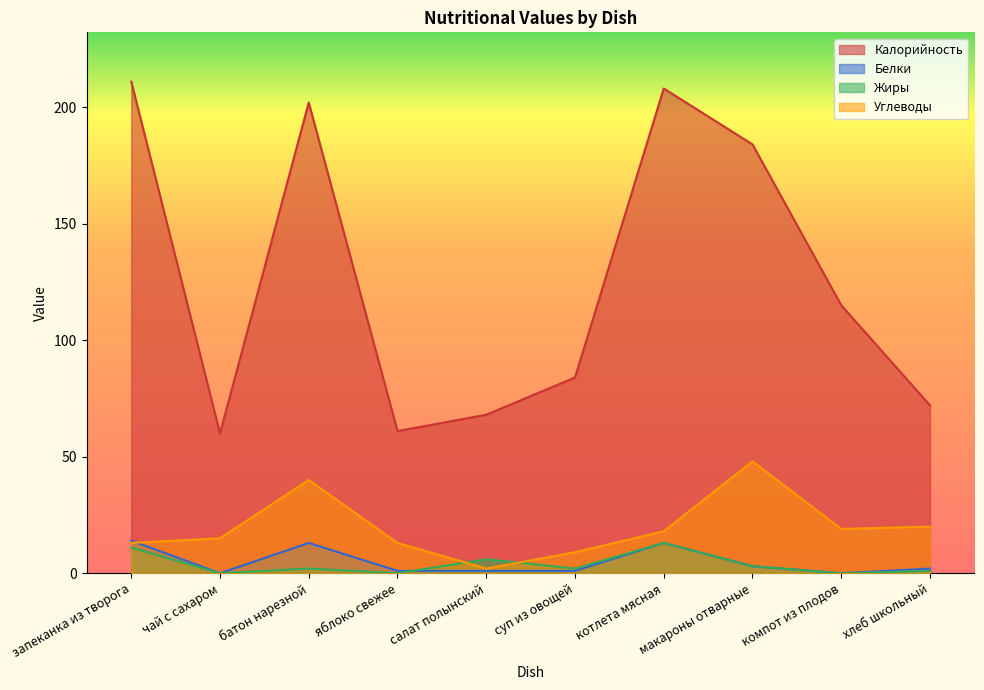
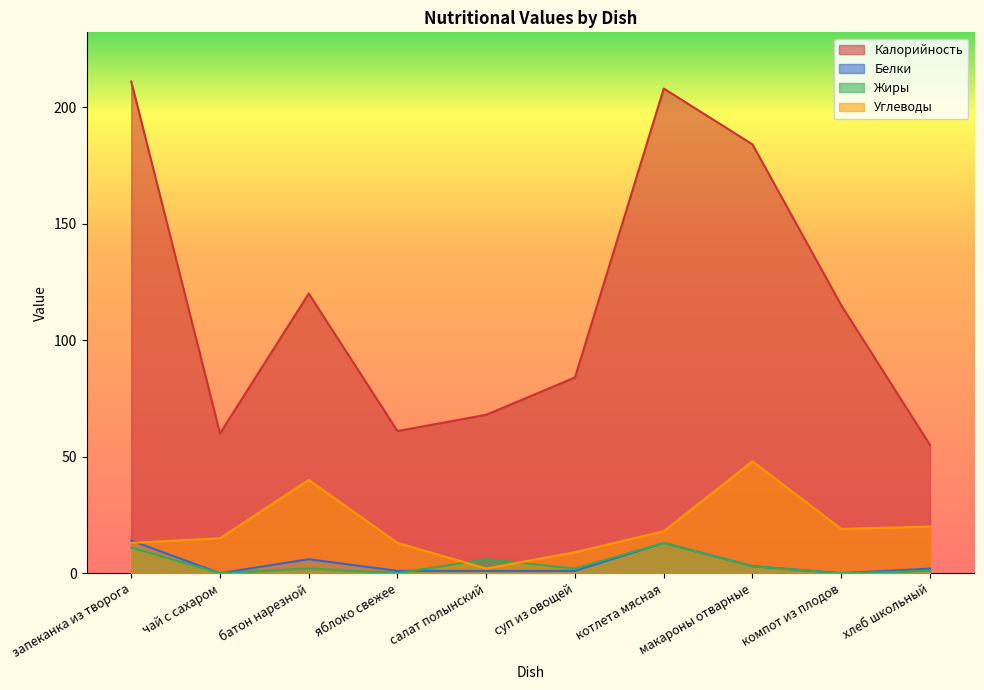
Калорийность, батон нарезной: 202 -> 120
Белки, батон нарезной: 13 -> 6
Калорийность, хлеб школьный: 72 -> 55
